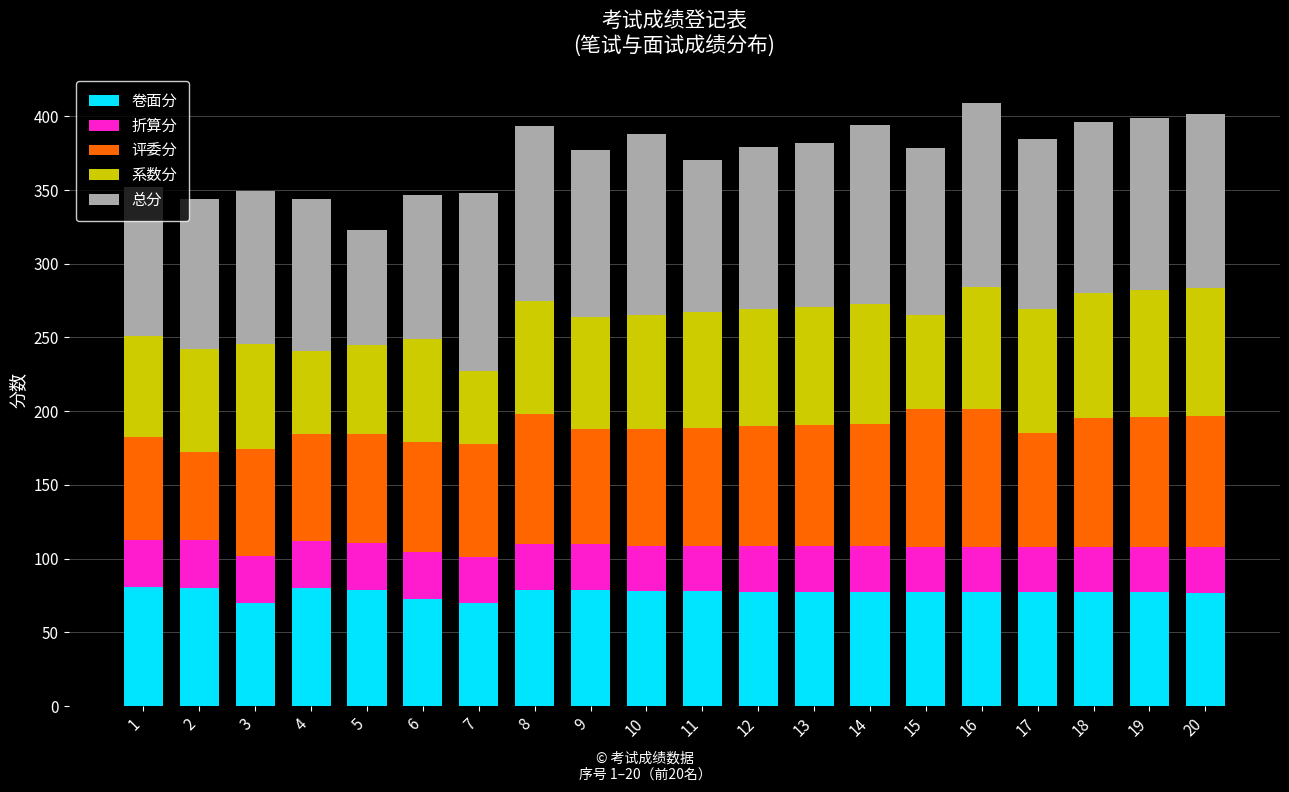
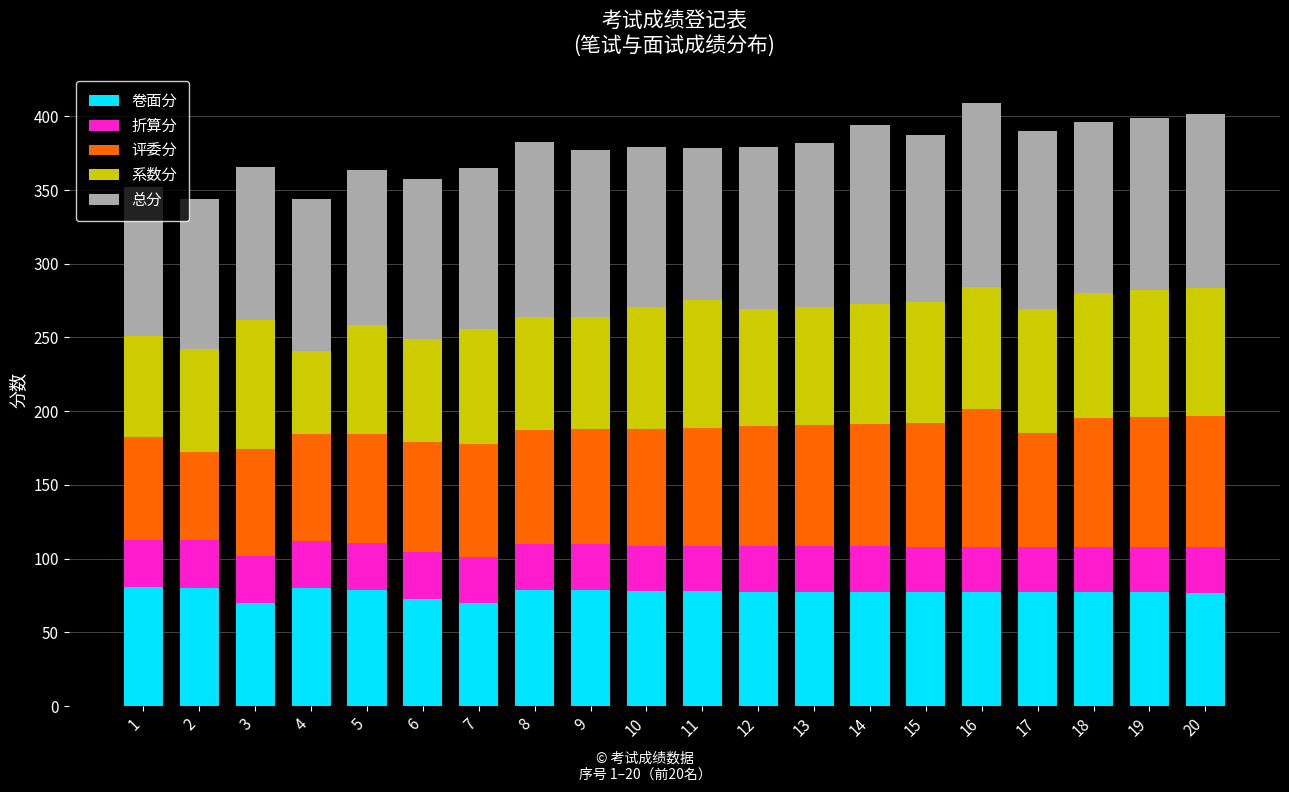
系数分, 3: 72 -> 87
系数分, 5: 60 -> 74
总分, 5: 78 -> 105
总分, 6: 98 -> 108
系数分, 7: 50 -> 78
总分, 7: 121 -> 109
评委分, 8: 88 -> 77
系数分, 10: 77 -> 83
总分, 10: 123 -> 108
系数分, 11: 78 -> 86
评委分, 15: 93 -> 84
系数分, 15: 64 -> 82
总分, 17: 115 -> 121
